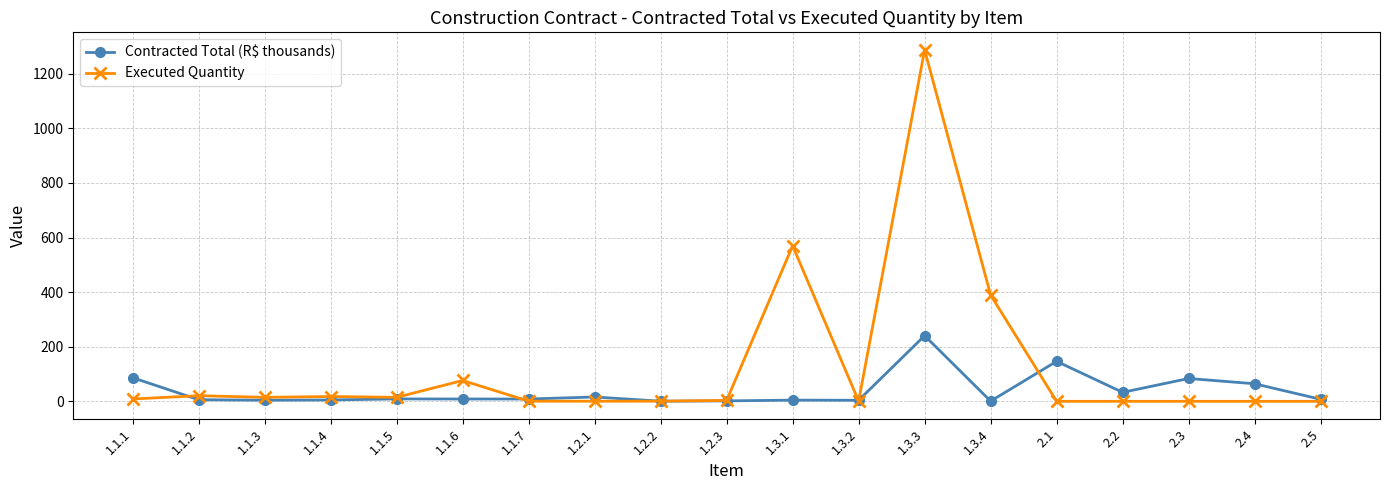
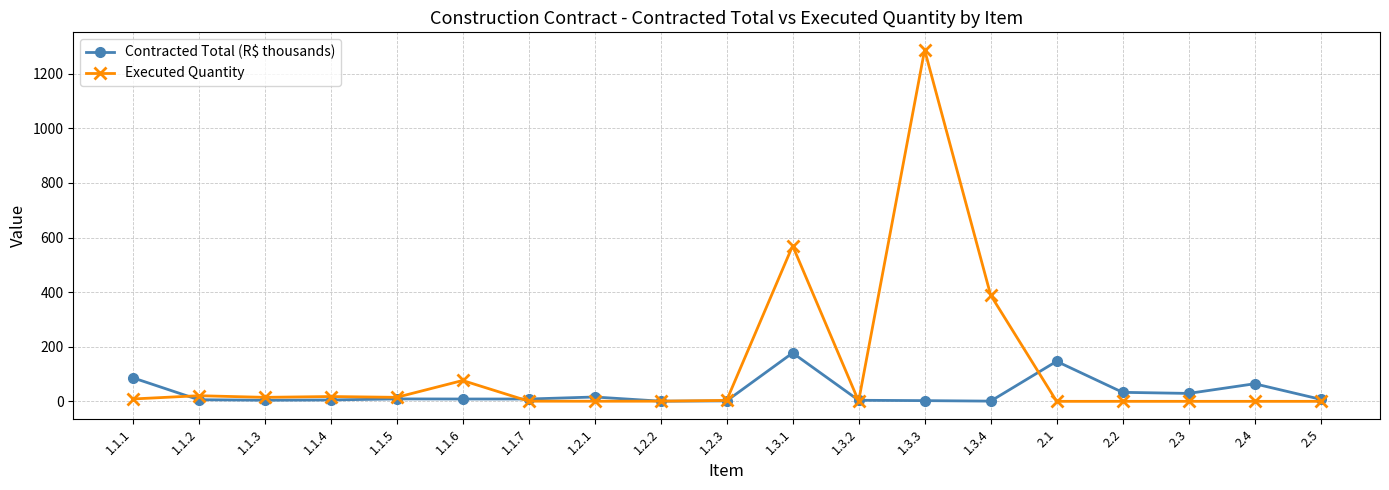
Contracted Total (R$ thousands), 1.3.1: 0 -> 180
Contracted Total (R$ thousands), 1.3.3: 240 -> 0
Contracted Total (R$ thousands), 2.3: 80 -> 30
